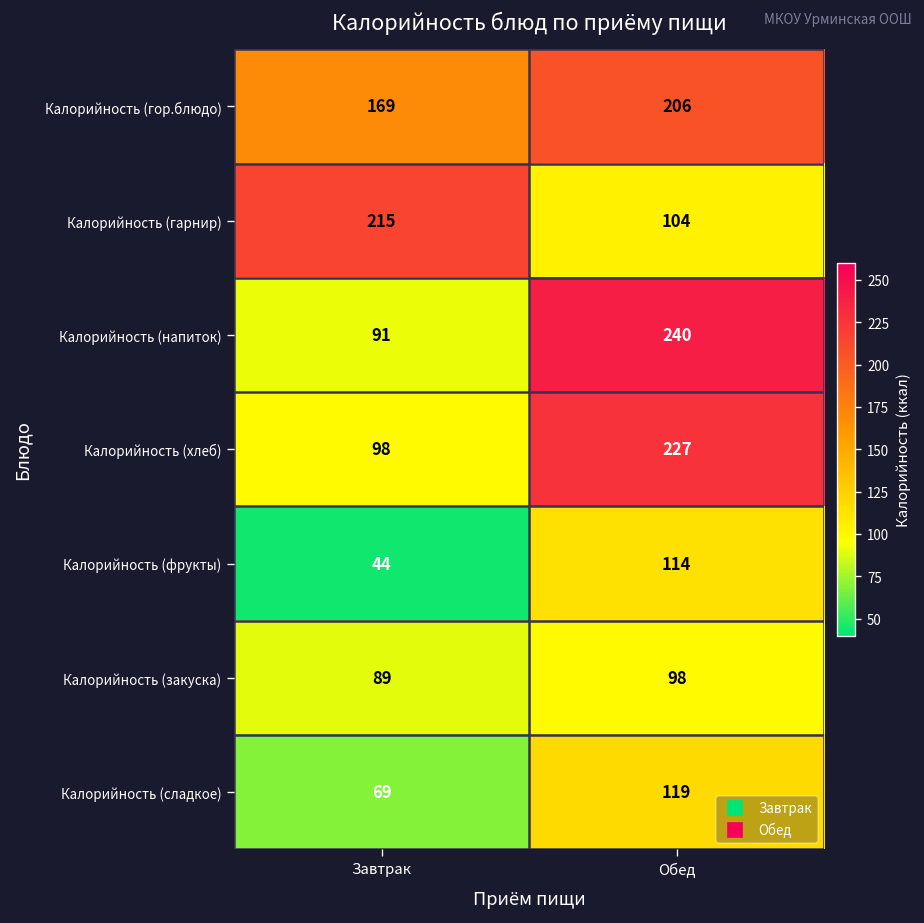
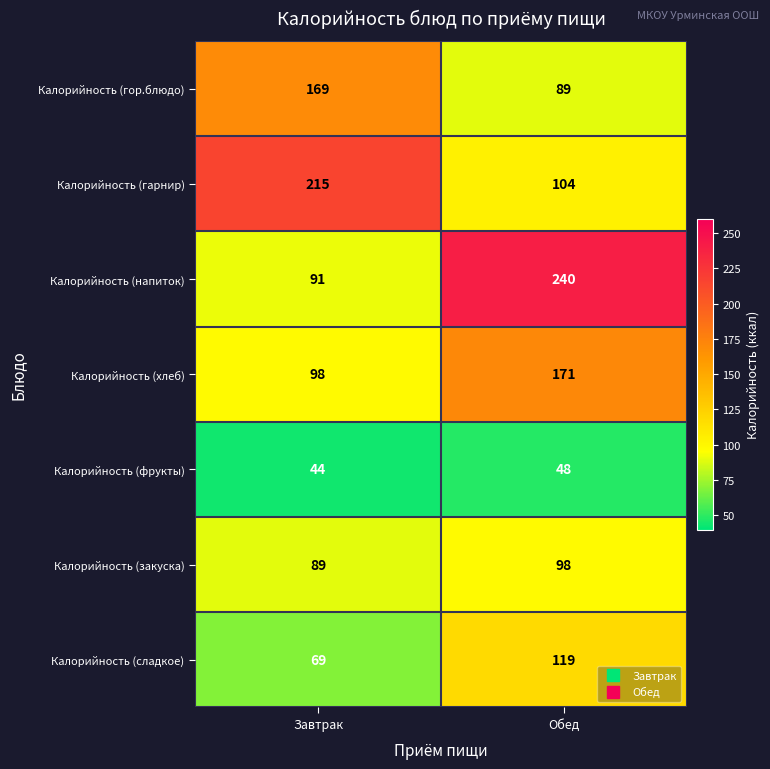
Калорийность (гор.блюдо), Обед: 206 -> 89
Калорийность (хлеб), Обед: 227 -> 171
Калорийность (фрукты), Обед: 114 -> 48
